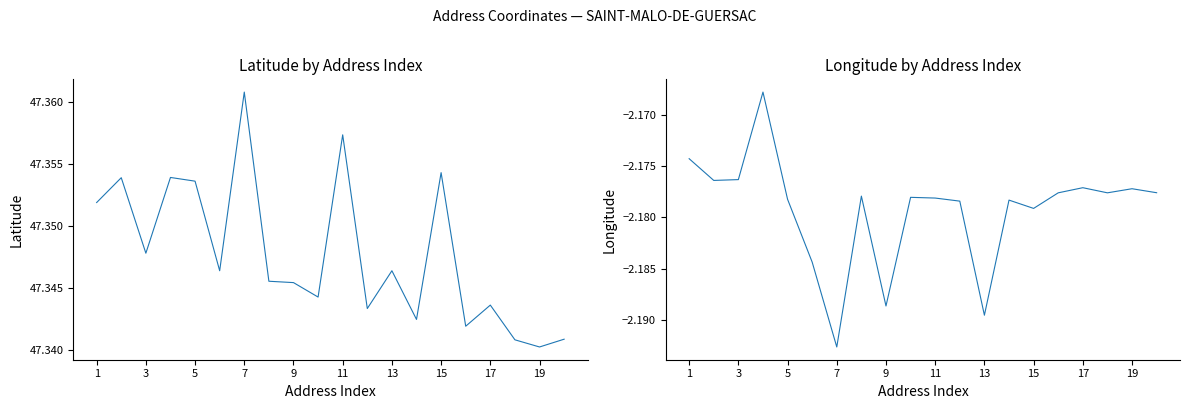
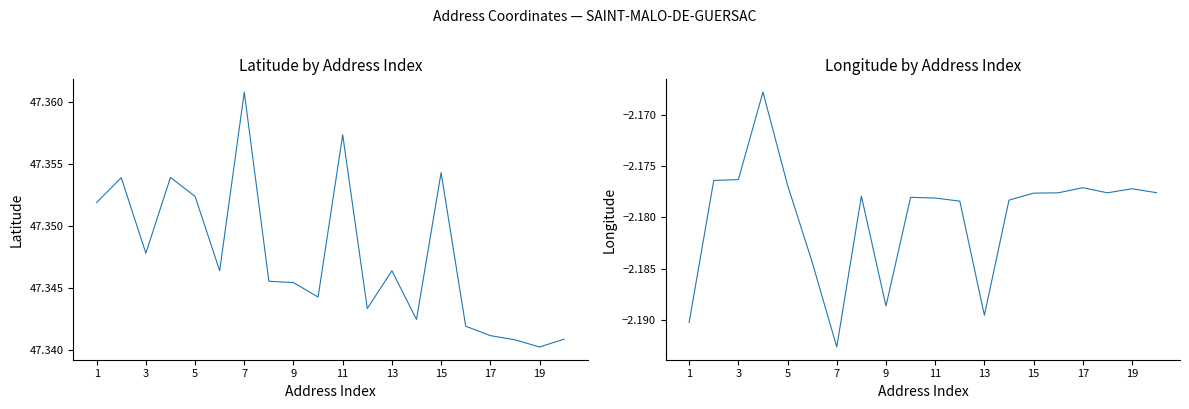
Latitude by Address Index, 5: 47.3536 -> 47.3524
Latitude by Address Index, 17: 47.3436 -> 47.3411
Longitude by Address Index, 1: -2.1743 -> -2.1902
Longitude by Address Index, 5: -2.1782 -> -2.1769
Longitude by Address Index, 15: -2.1791 -> -2.1776
